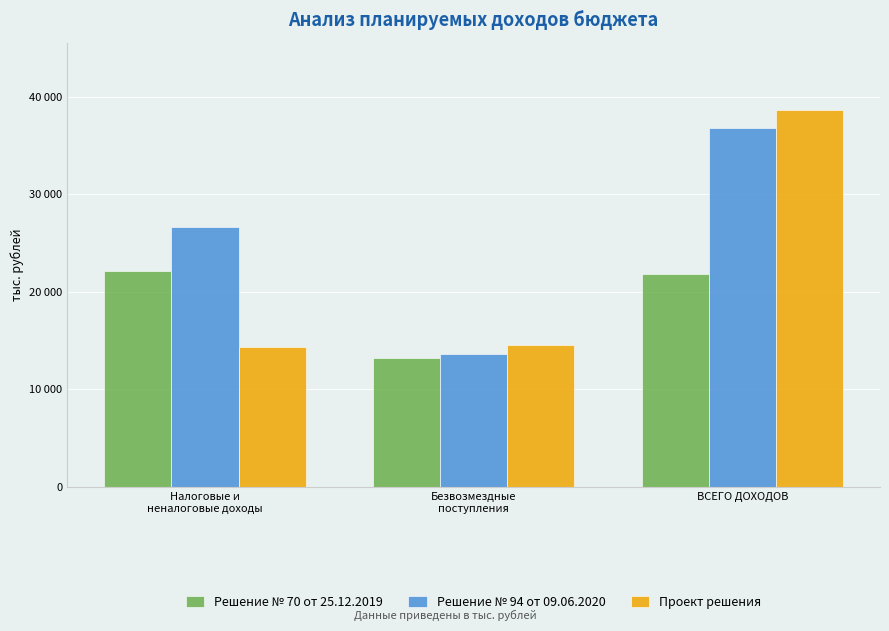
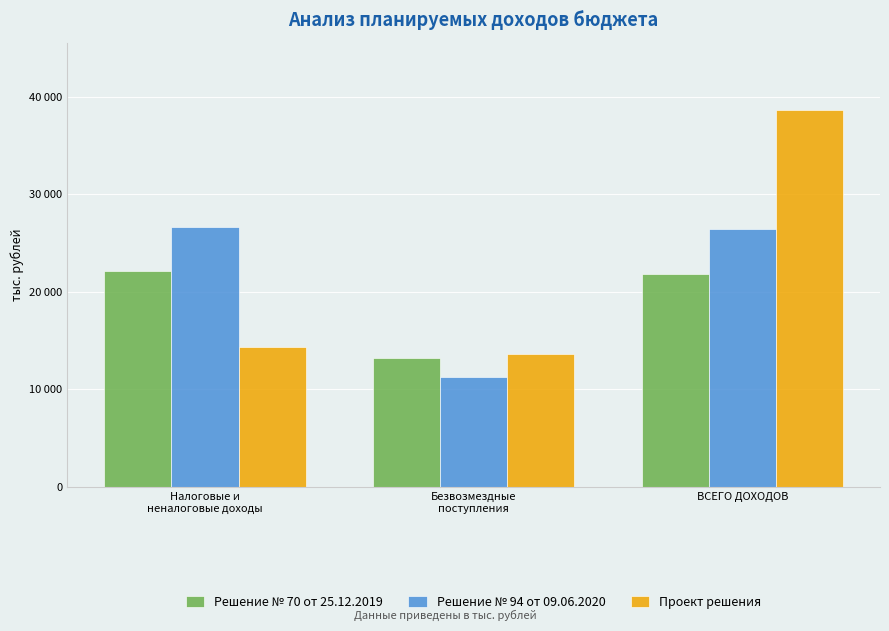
Решение № 94 от 09.06.2020, Безвозмездные поступления: 14000 -> 11000
Проект решения, Безвозмездные поступления: 15000 -> 14000
Решение № 94 от 09.06.2020, ВСЕГО ДОХОДОВ: 37000 -> 26000
